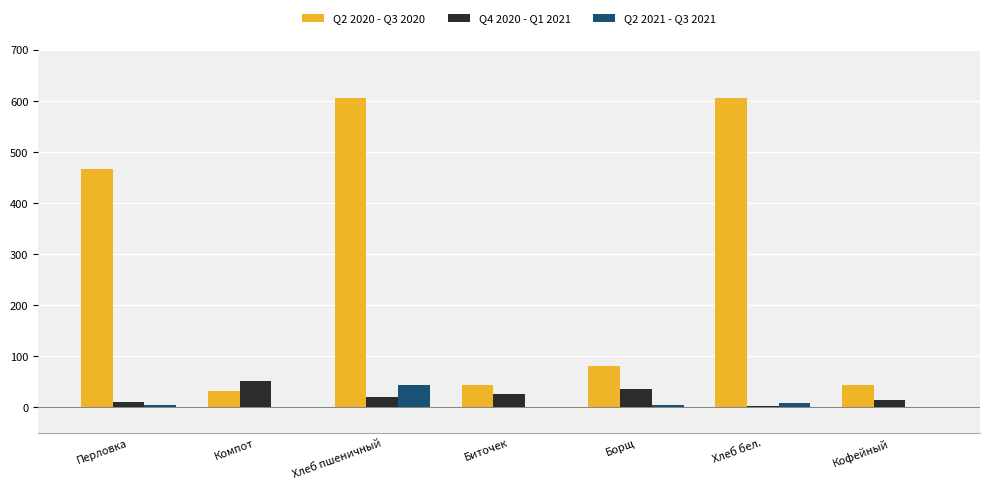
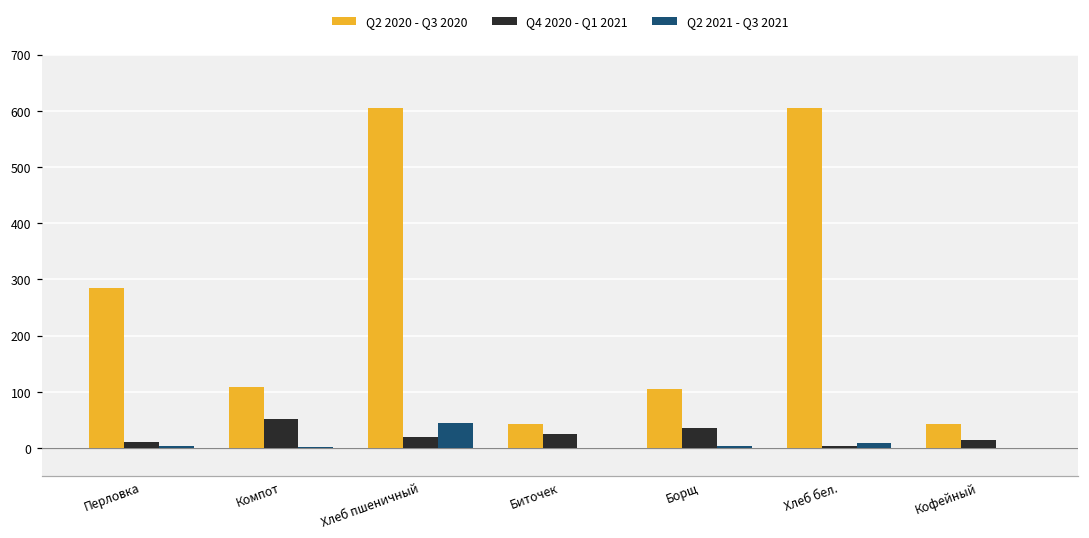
Q2 2020 - Q3 2020, Перловка: 470 -> 280
Q2 2020 - Q3 2020, Компот: 30 -> 110
Q2 2020 - Q3 2020, Борщ: 80 -> 110
